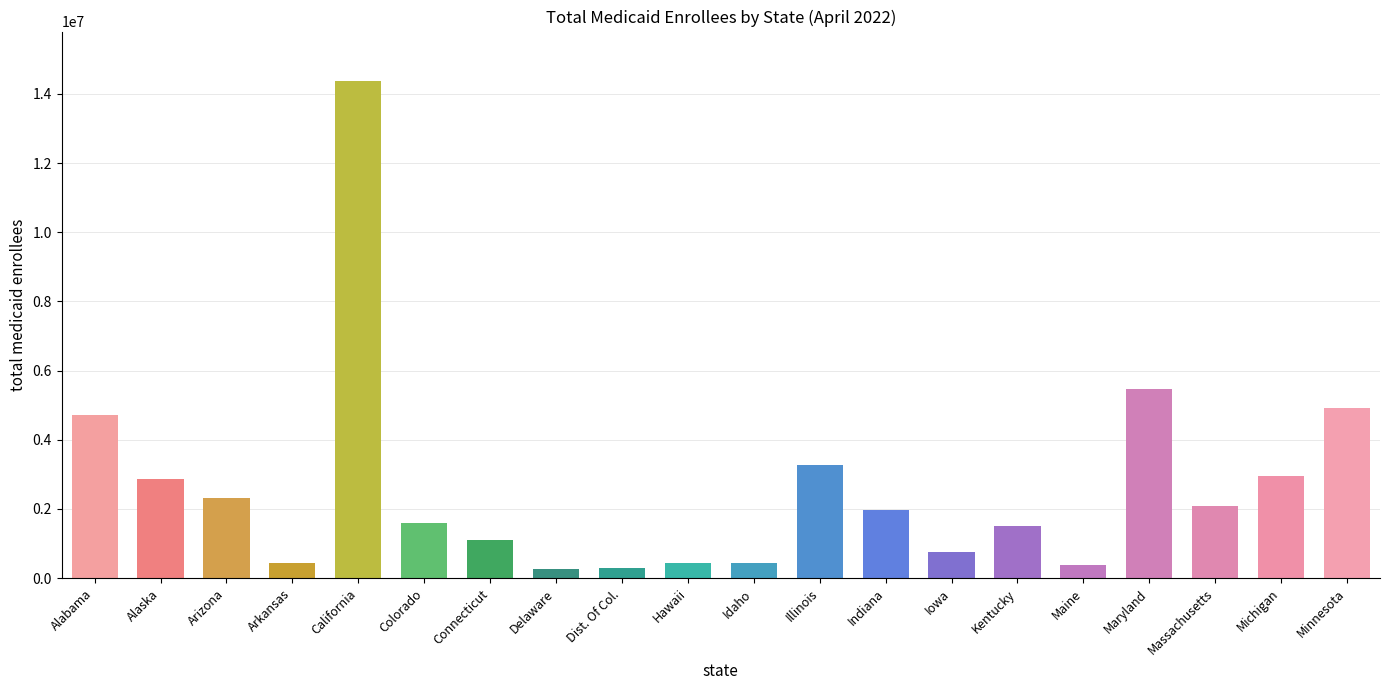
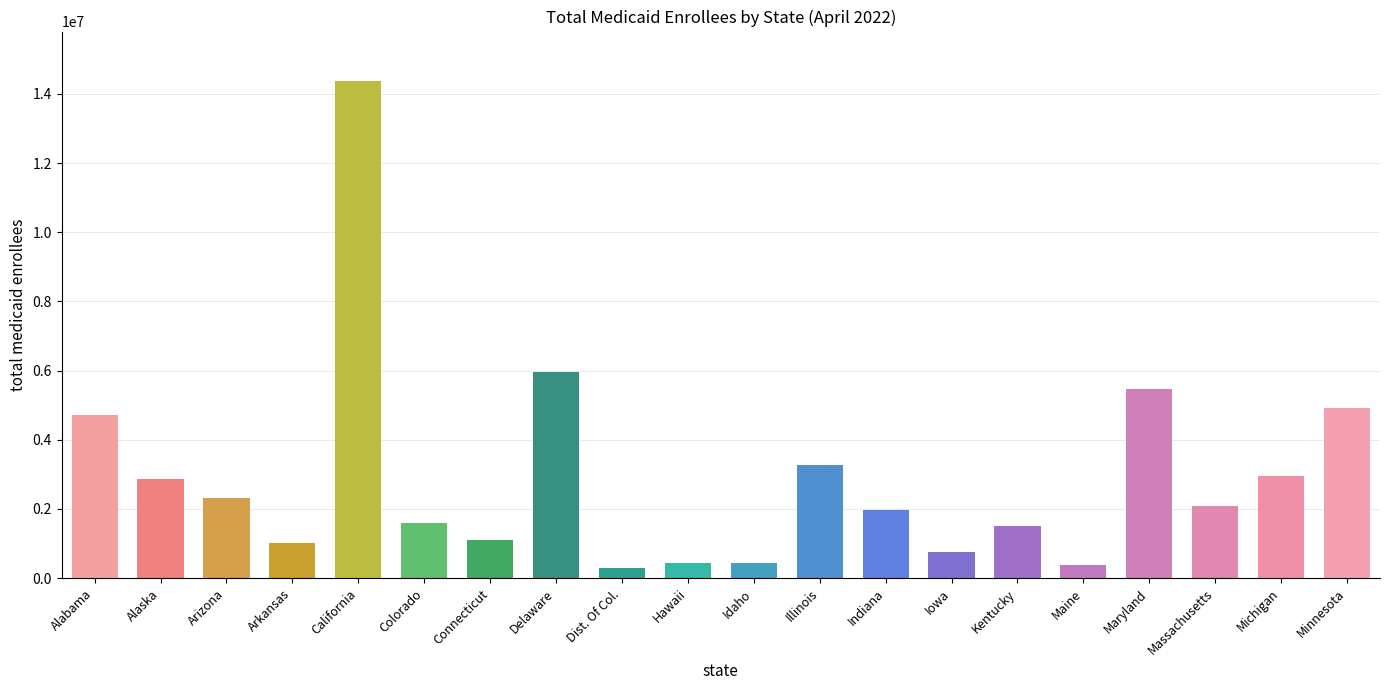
Arkansas: 400000 -> 1000000
Delaware: 300000 -> 6000000
